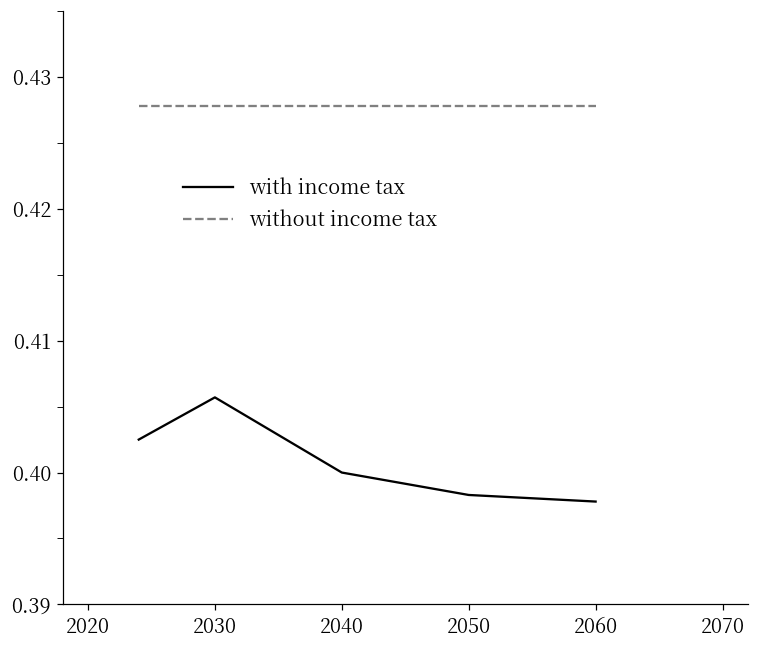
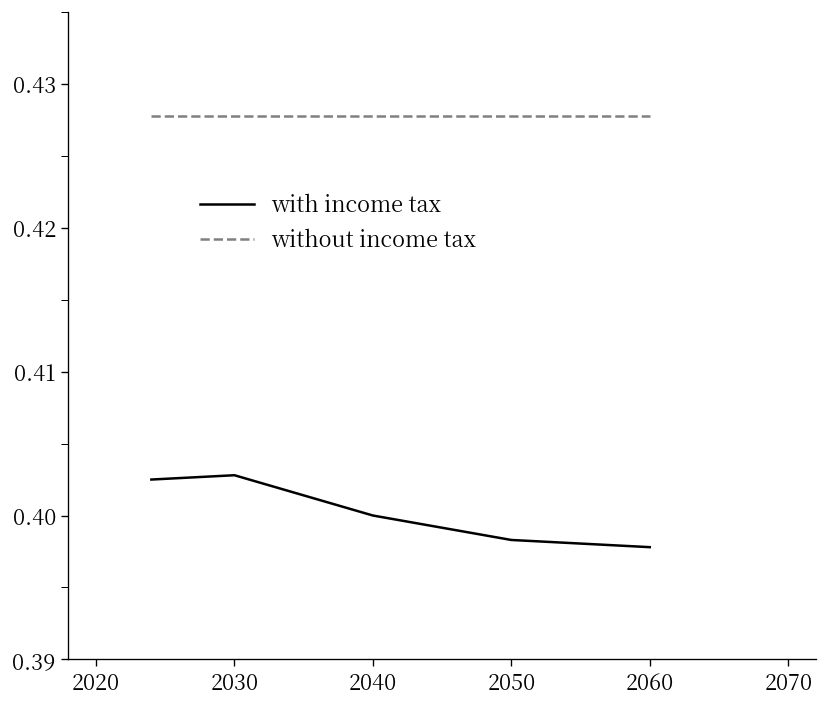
with income tax, 2030: 0.4057 -> 0.4028
